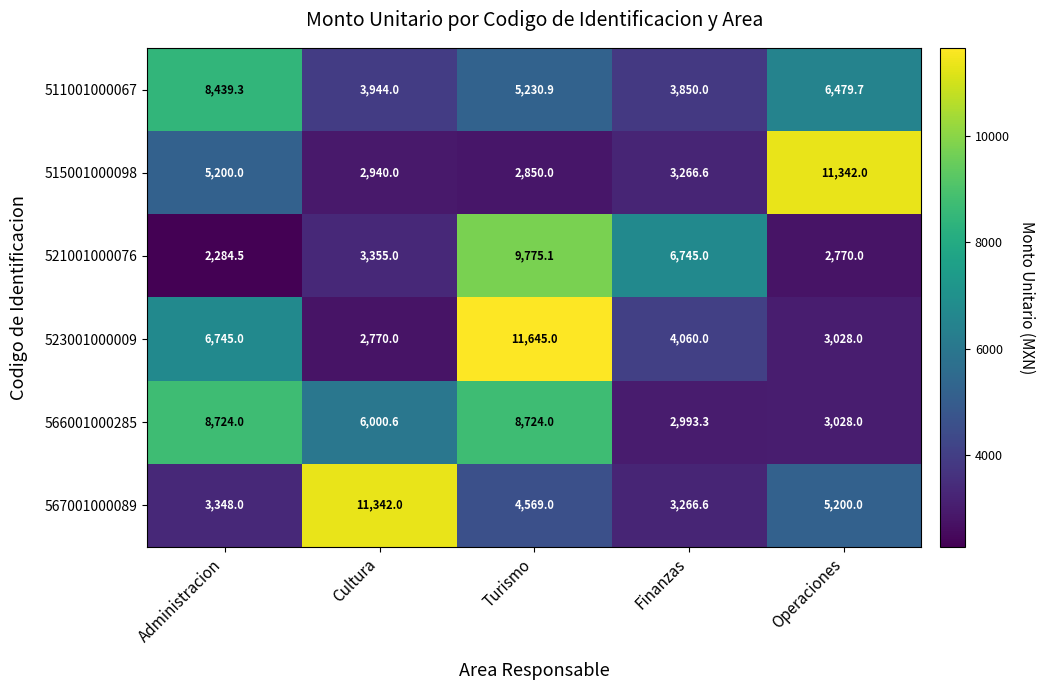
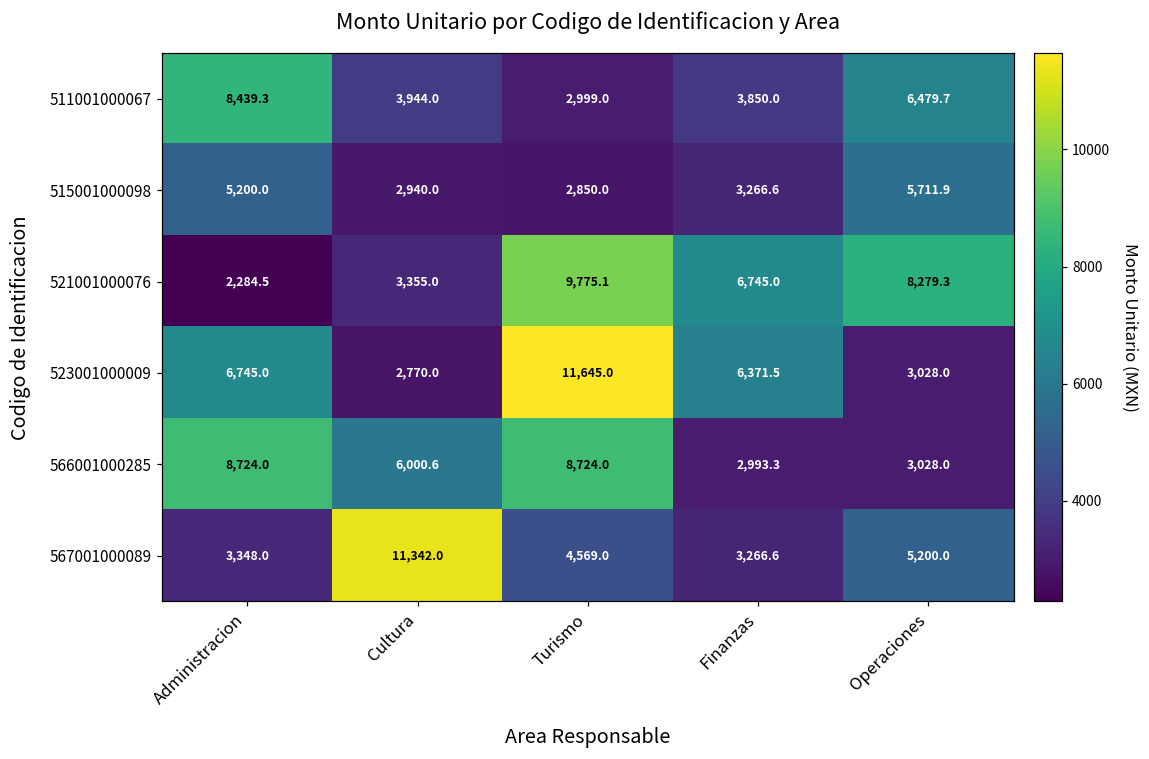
511001000067, Turismo: 5,230.9 -> 2,999.0
515001000098, Operaciones: 11,342.0 -> 5,711.9
521001000076, Operaciones: 2,770.0 -> 8,279.3
523001000009, Finanzas: 4,060.0 -> 6,371.5
